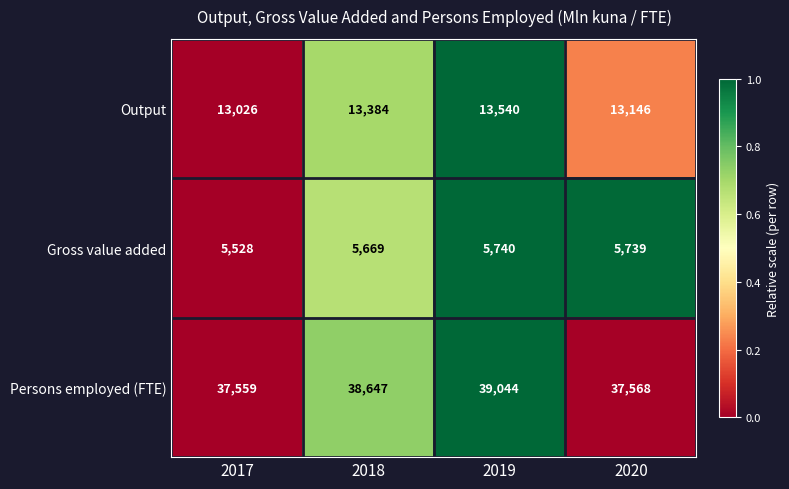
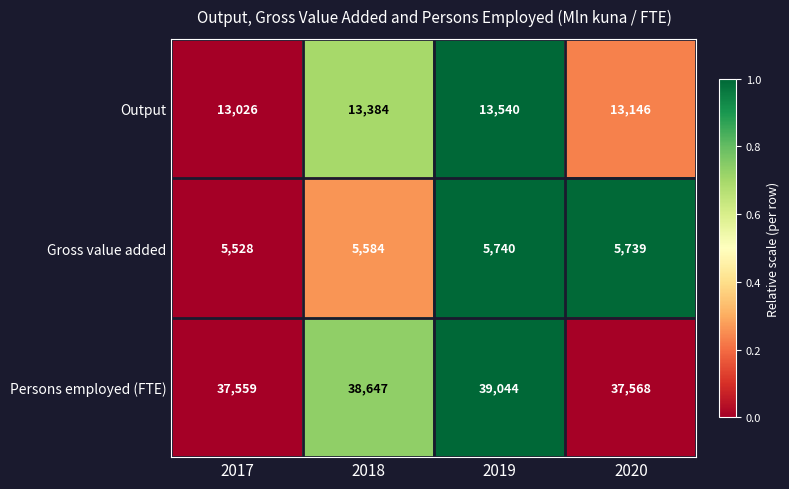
Gross value added, 2018: 5,669 -> 5,584
